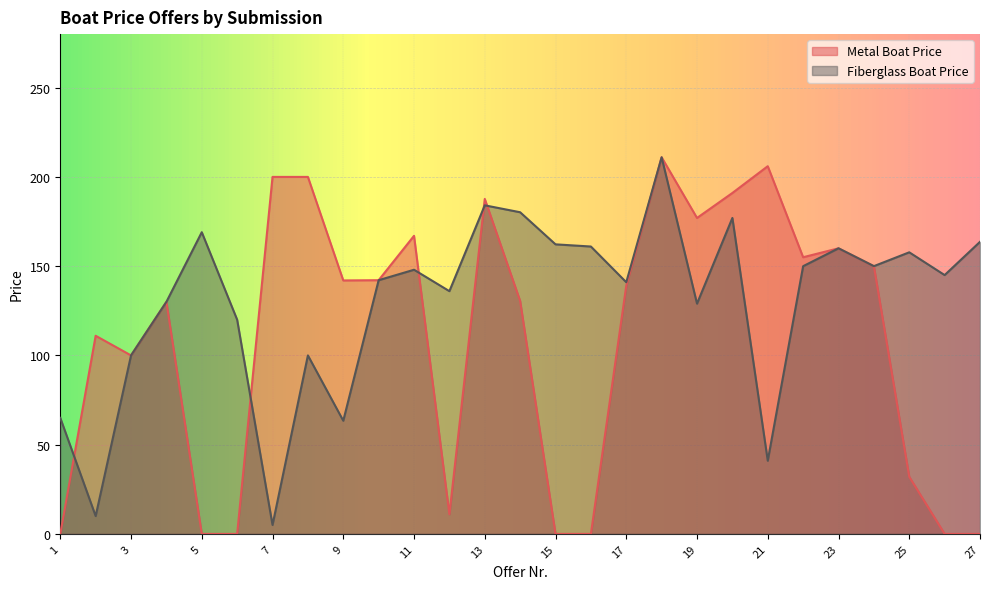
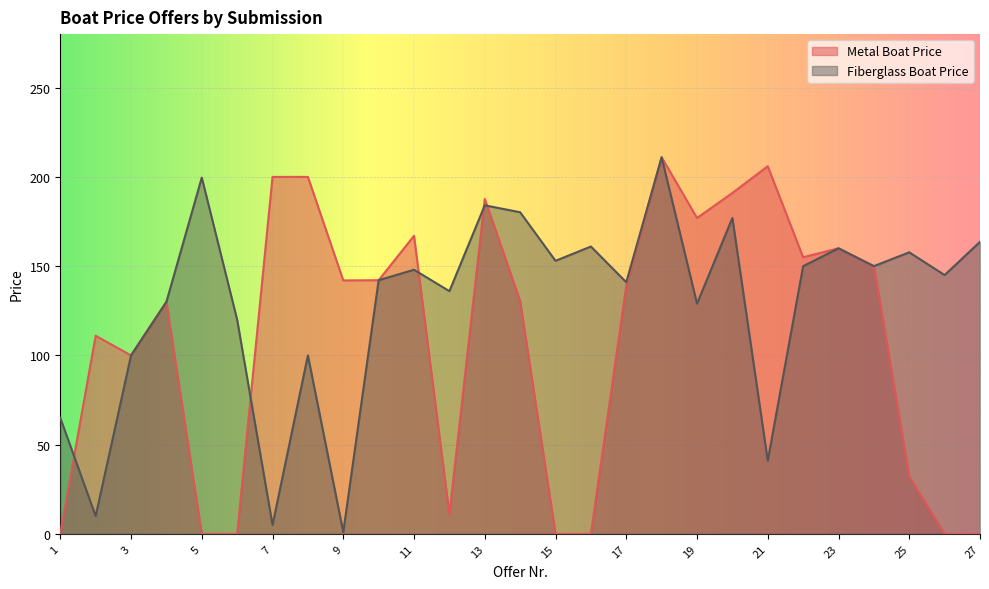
Fiberglass Boat Price, 5: 169 -> 200
Fiberglass Boat Price, 9: 63 -> 1
Fiberglass Boat Price, 15: 162 -> 153
